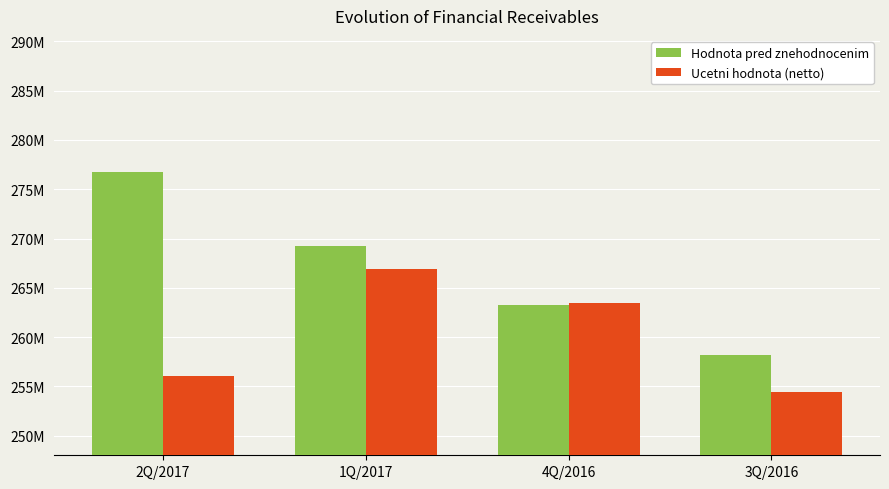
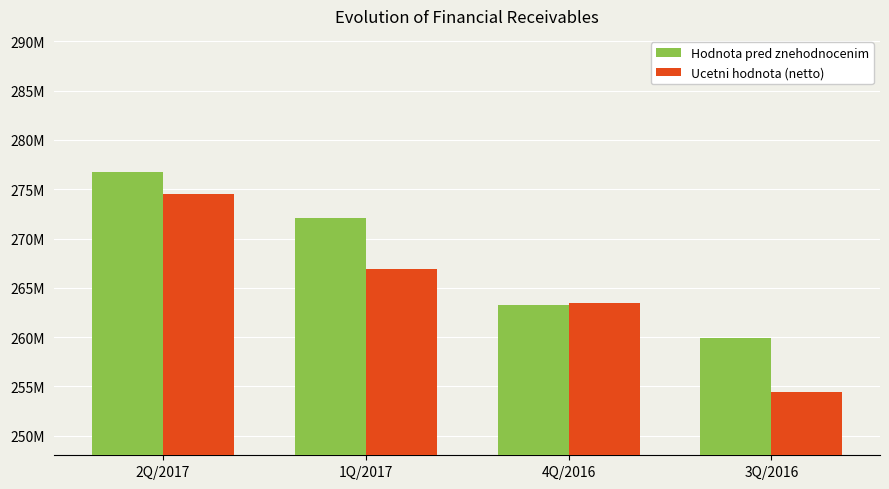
Ucetni hodnota (netto), 2Q/2017: 256000000 -> 274000000
Hodnota pred znehodnocenim, 1Q/2017: 269000000 -> 272000000
Hodnota pred znehodnocenim, 3Q/2016: 258000000 -> 260000000
